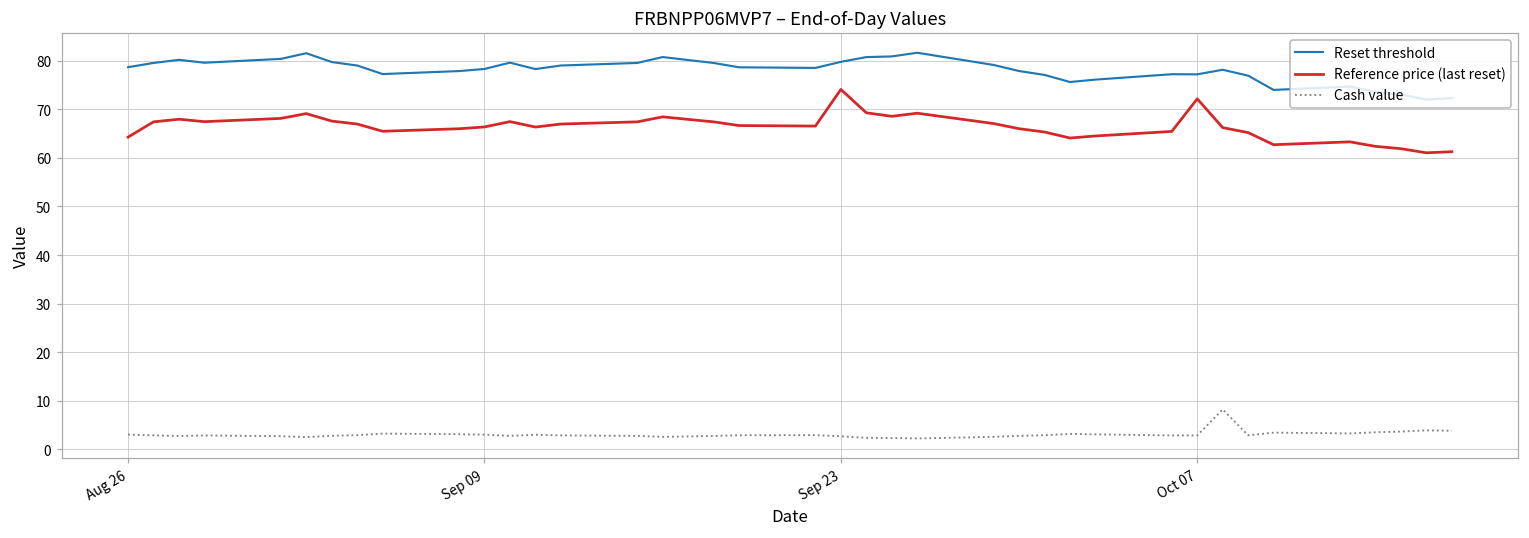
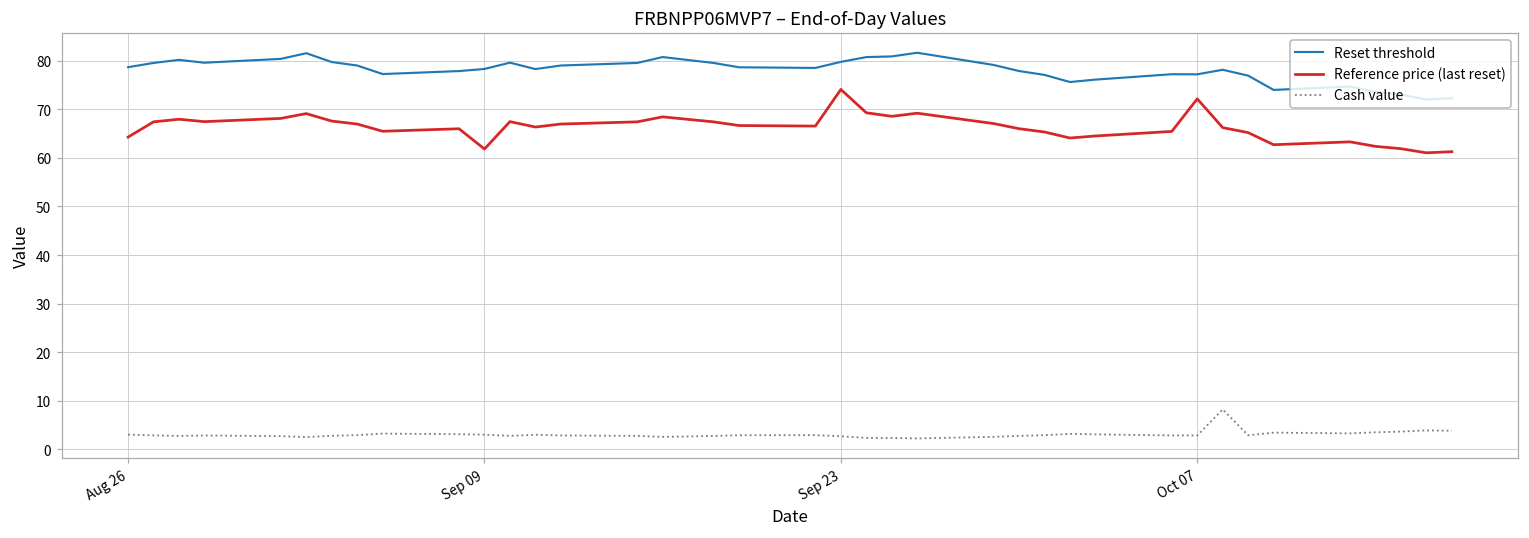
Reference price (last reset), Sep 09: 66 -> 62
